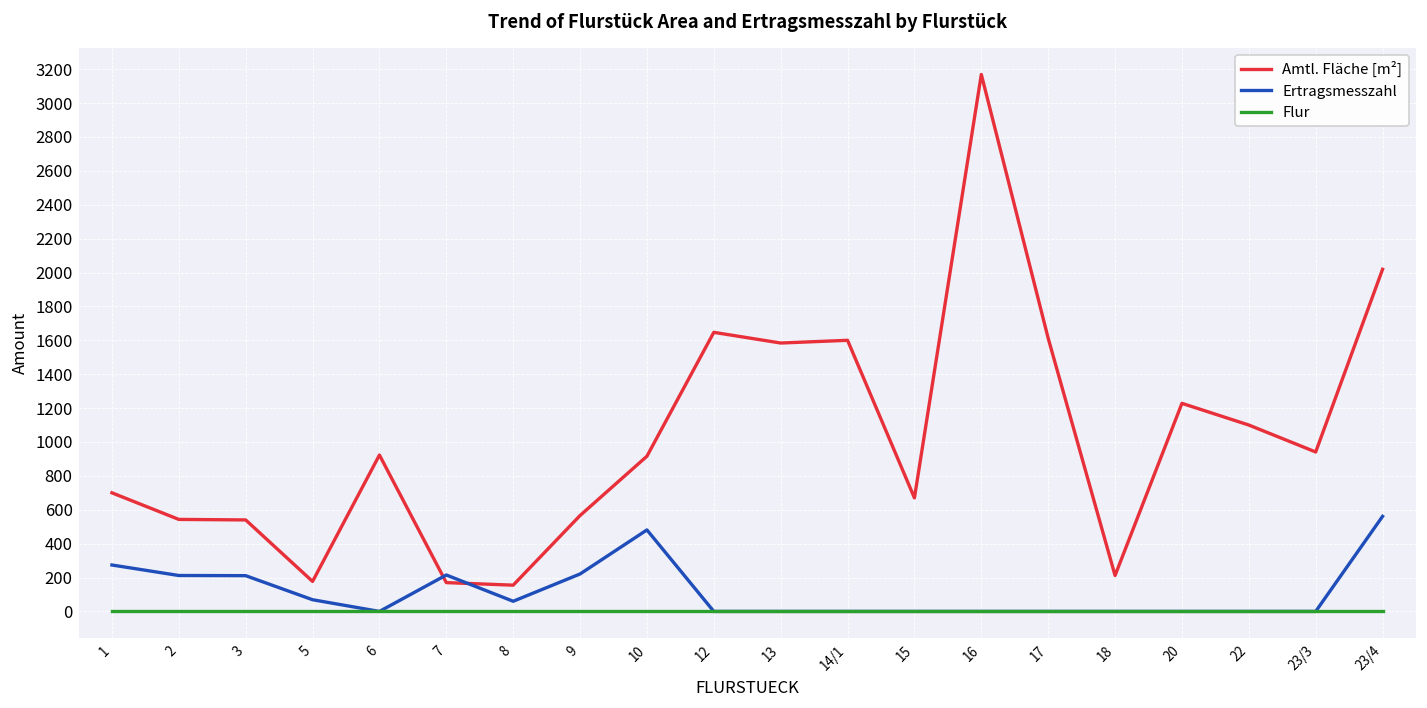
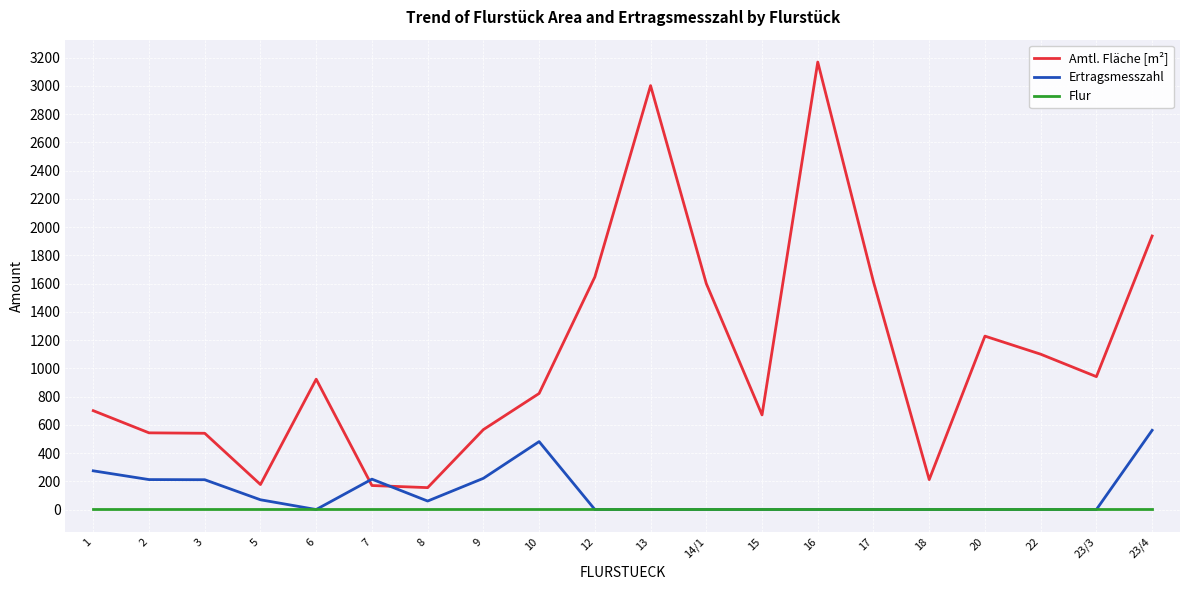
Amtl. Fläche [m²], 10: 920 -> 820
Amtl. Fläche [m²], 13: 1580 -> 3000
Amtl. Fläche [m²], 23/4: 2020 -> 1940
